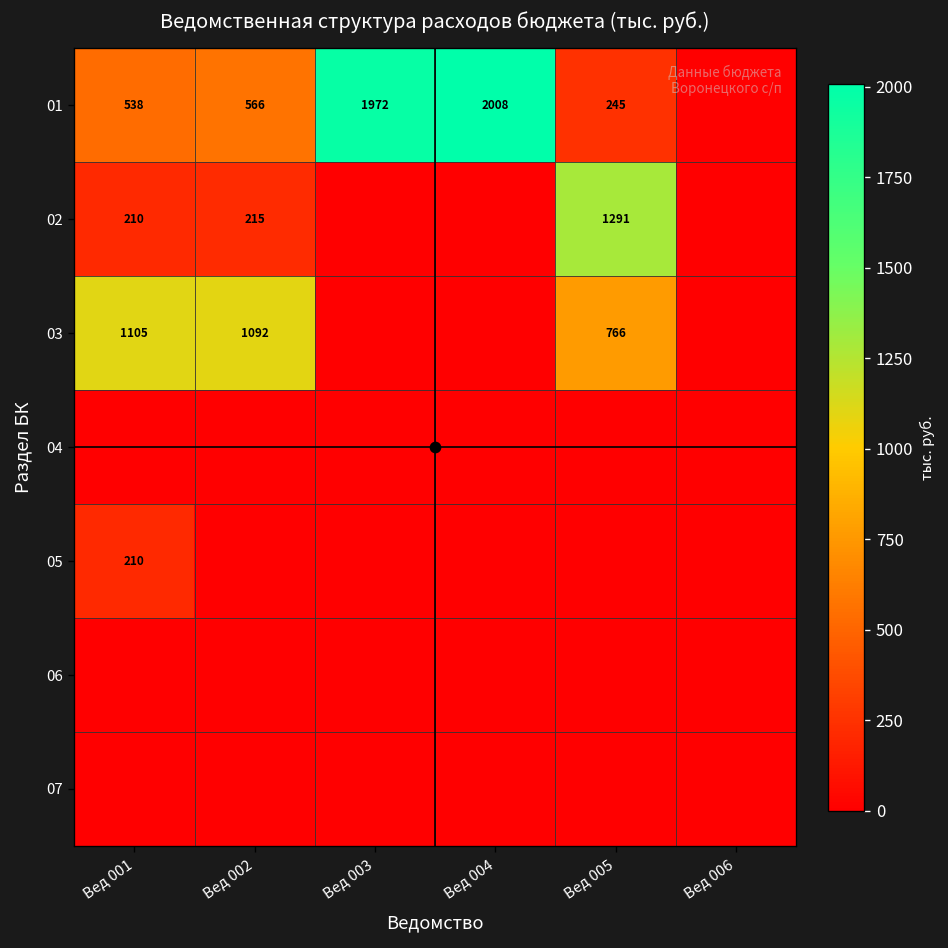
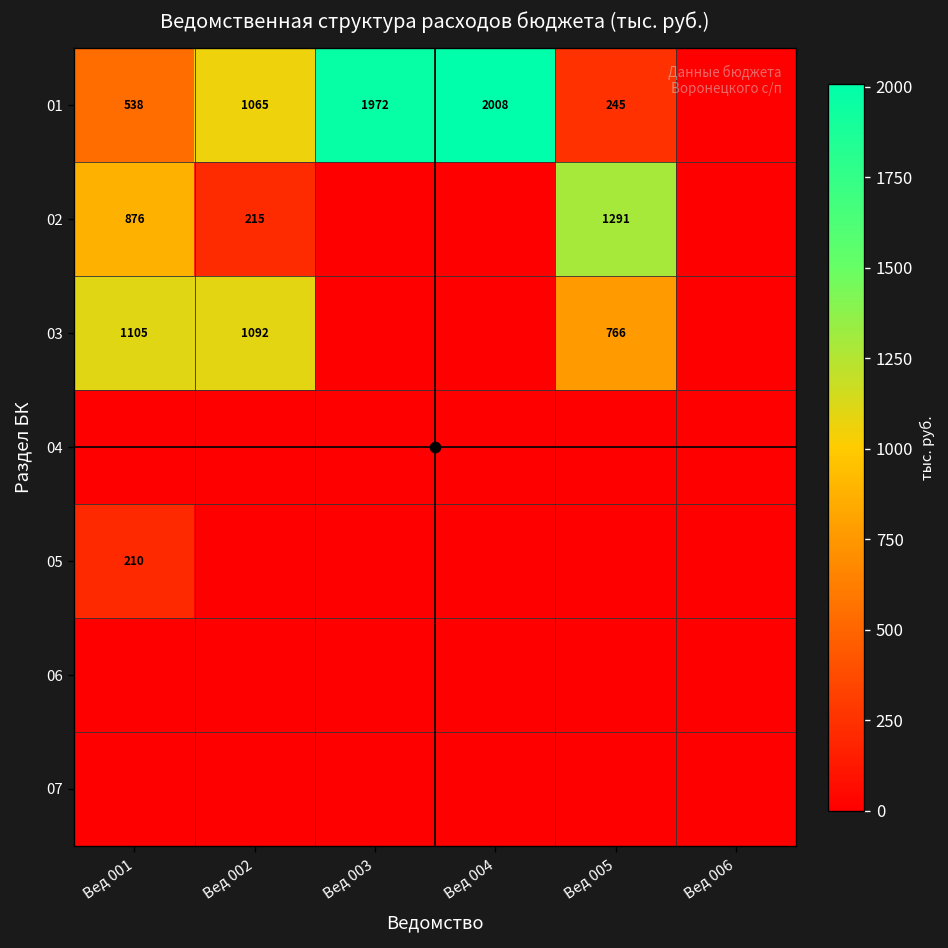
01, Вед 002: 566 -> 1065
02, Вед 001: 210 -> 876
